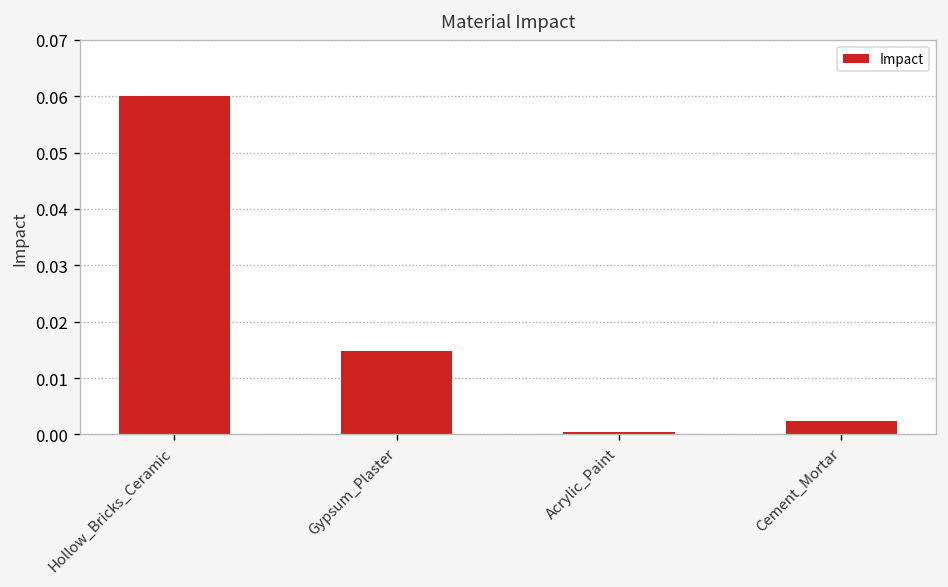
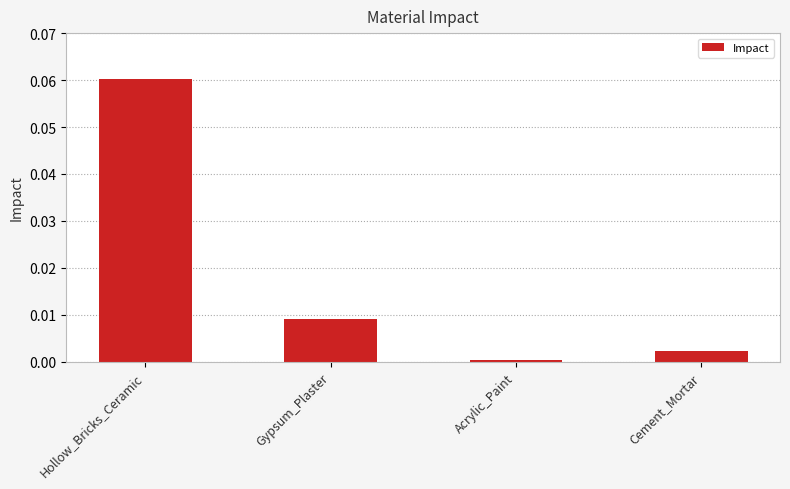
Gypsum_Plaster: 0.015 -> 0.009
